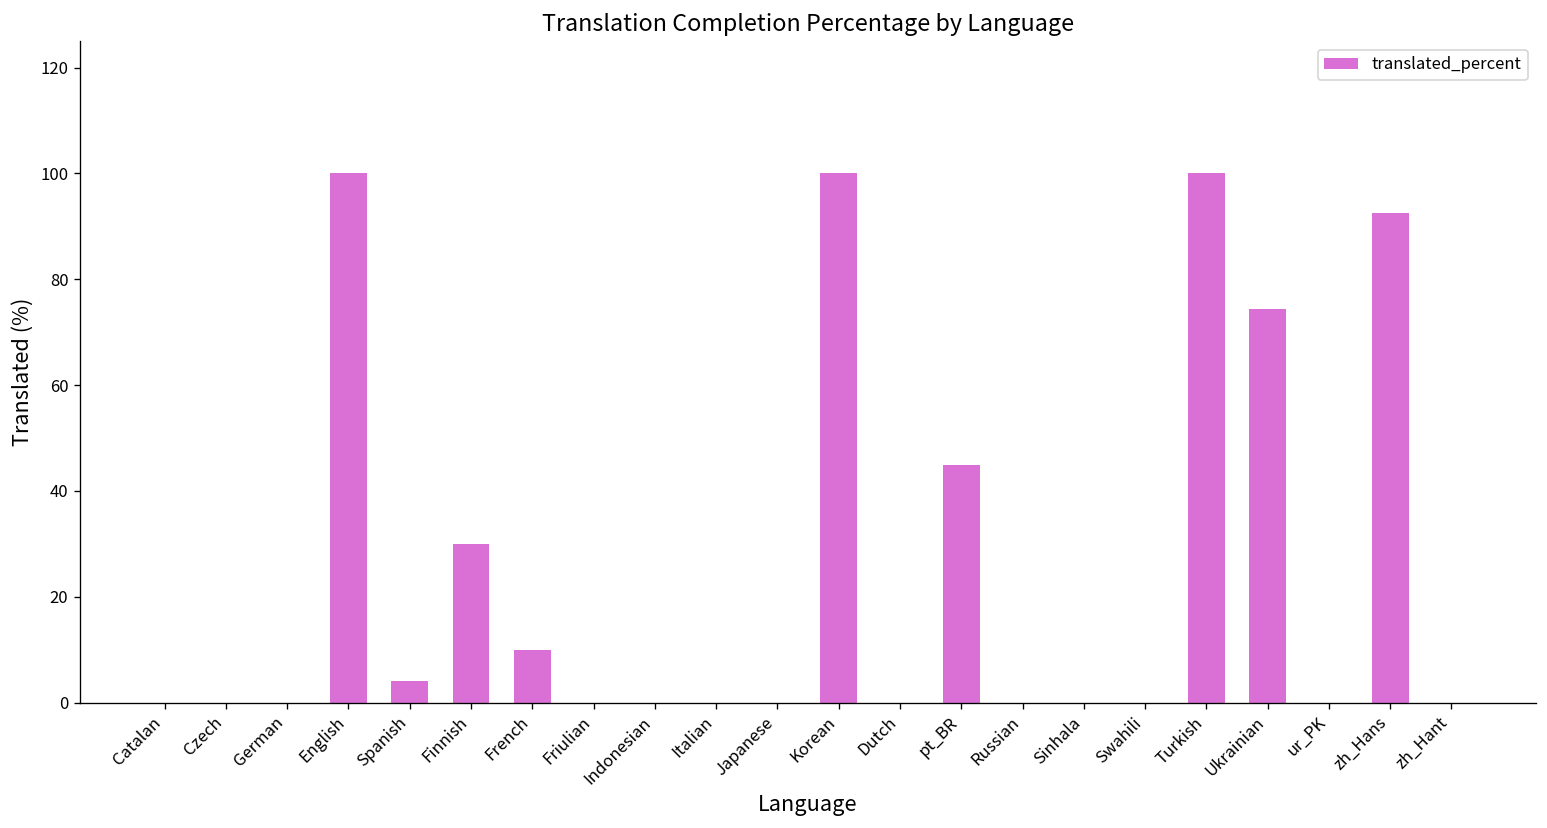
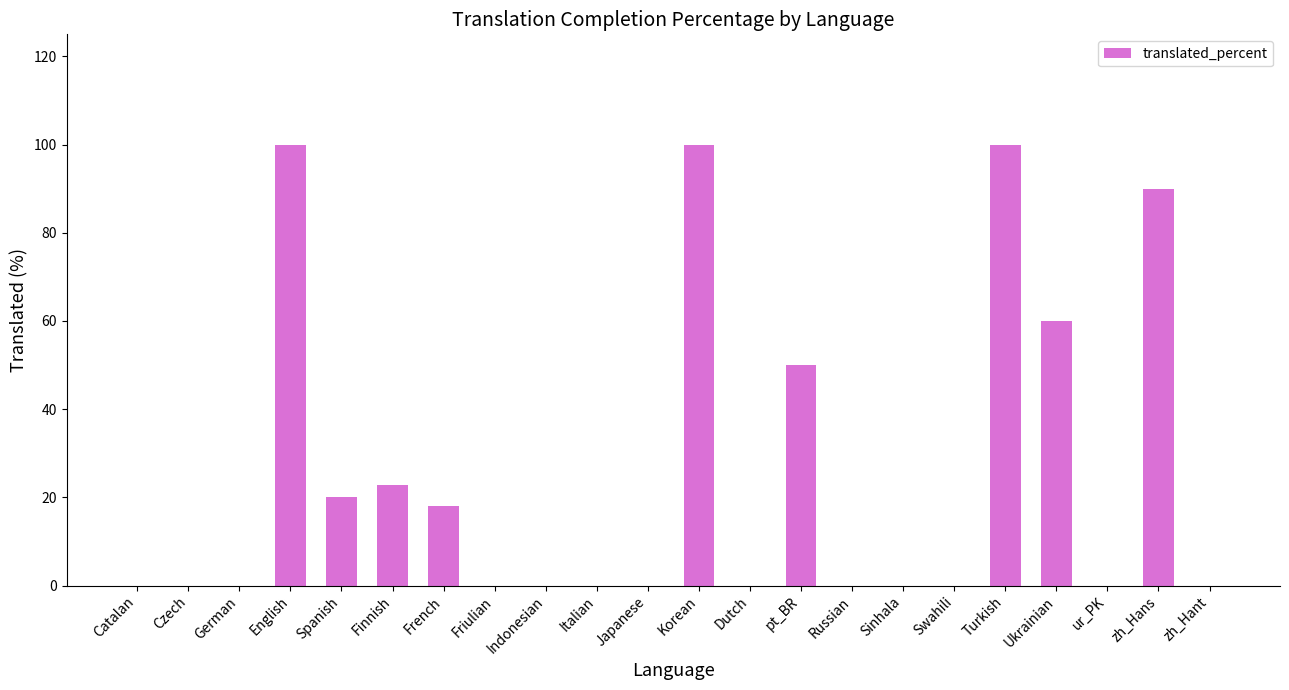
Spanish: 4 -> 20
Finnish: 30 -> 23
French: 10 -> 18
pt_BR: 45 -> 50
Ukrainian: 74 -> 60
zh_Hans: 93 -> 90
